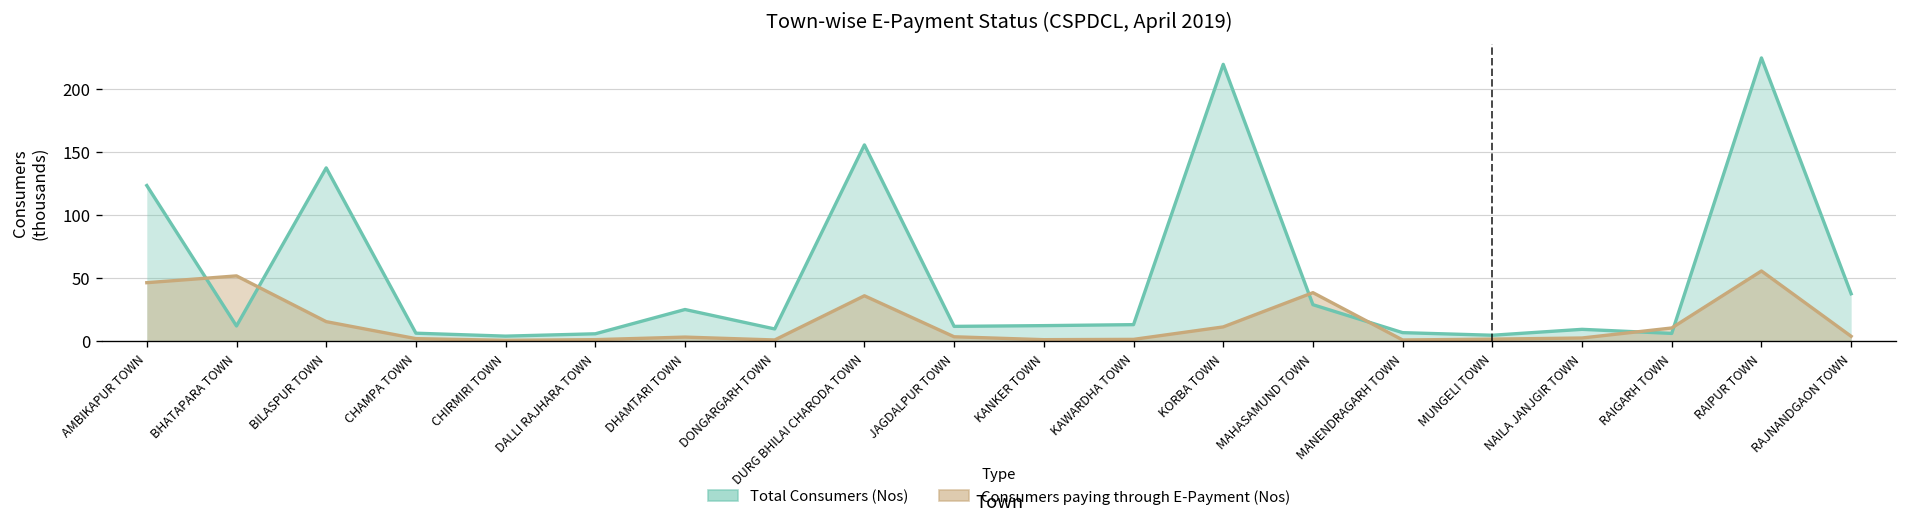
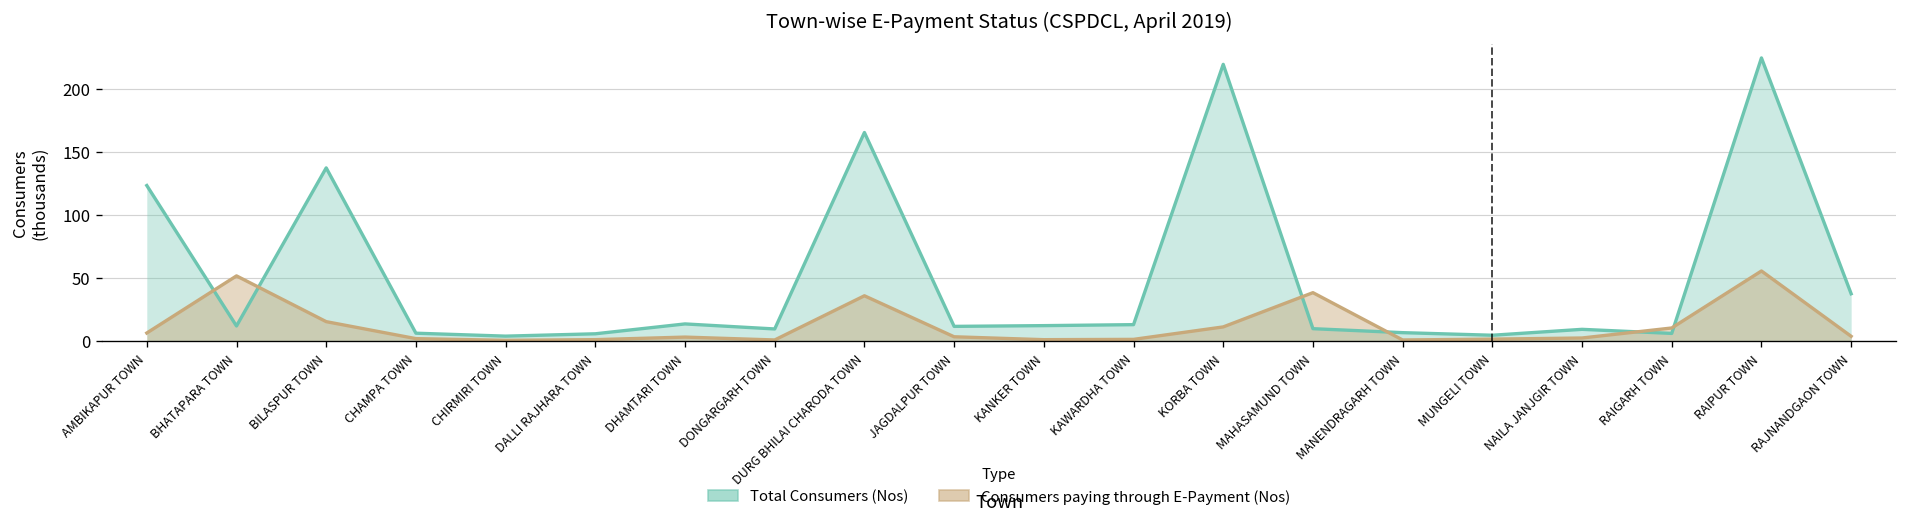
Consumers paying through E-Payment (Nos), AMBIKAPUR TOWN: 46 -> 6
Total Consumers (Nos), DHAMTARI TOWN: 25 -> 14
Total Consumers (Nos), DURG BHILAI CHARODA TOWN: 155 -> 165
Total Consumers (Nos), MAHASAMUND TOWN: 29 -> 10
